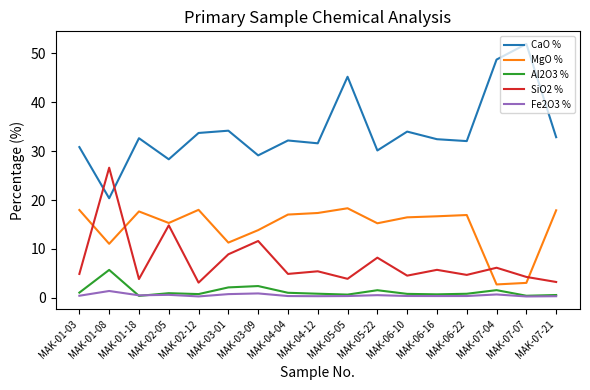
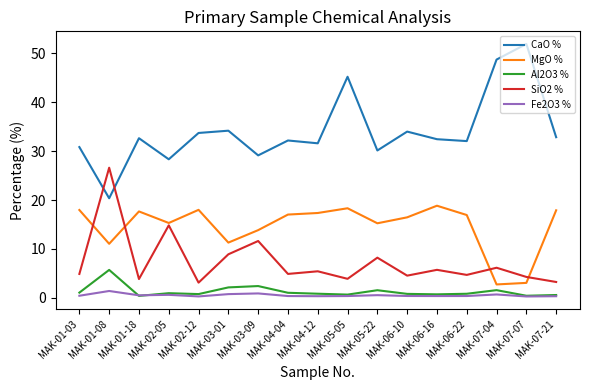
MgO %, MAK-06-16: 17 -> 19
